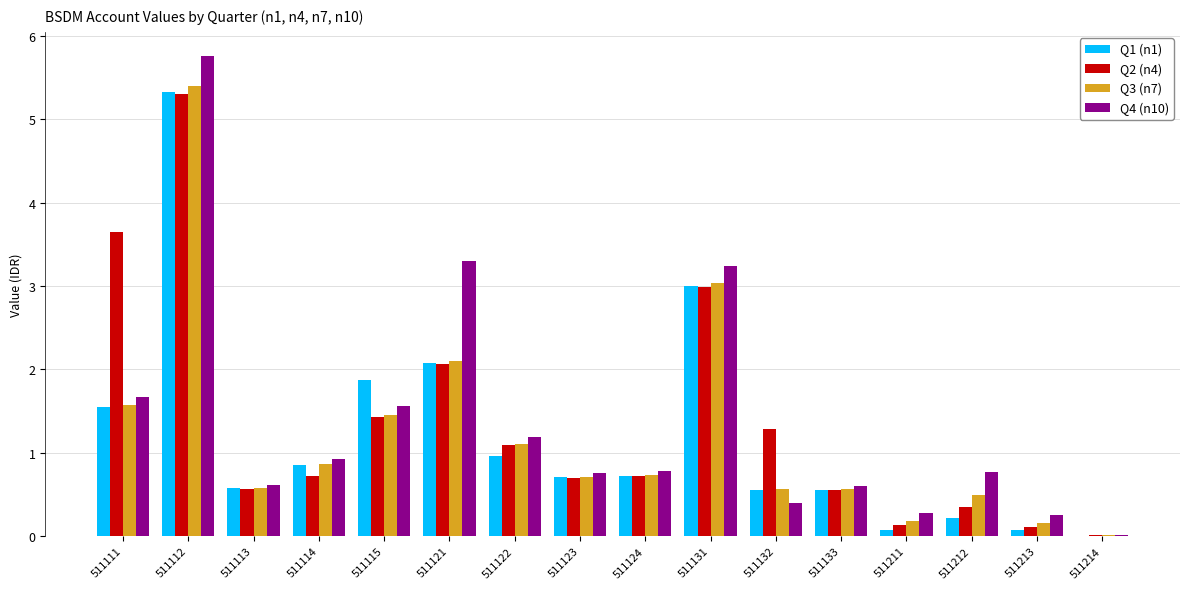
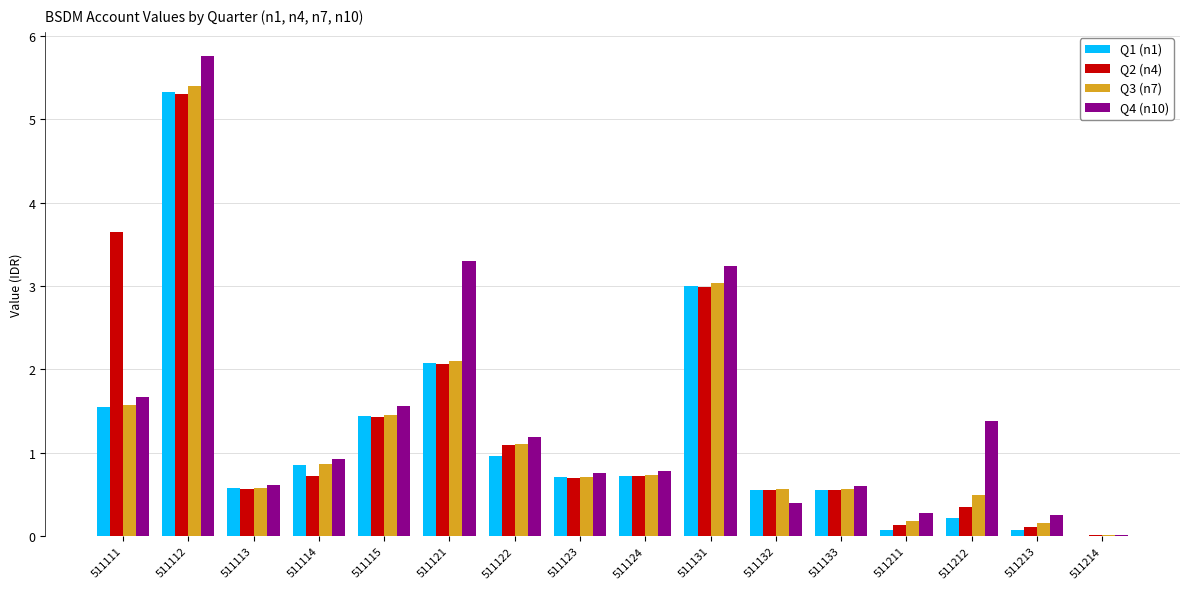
Q1 (n1), 511115: 1.9 -> 1.4
Q2 (n4), 511132: 1.3 -> 0.6
Q4 (n10), 511212: 0.8 -> 1.4
